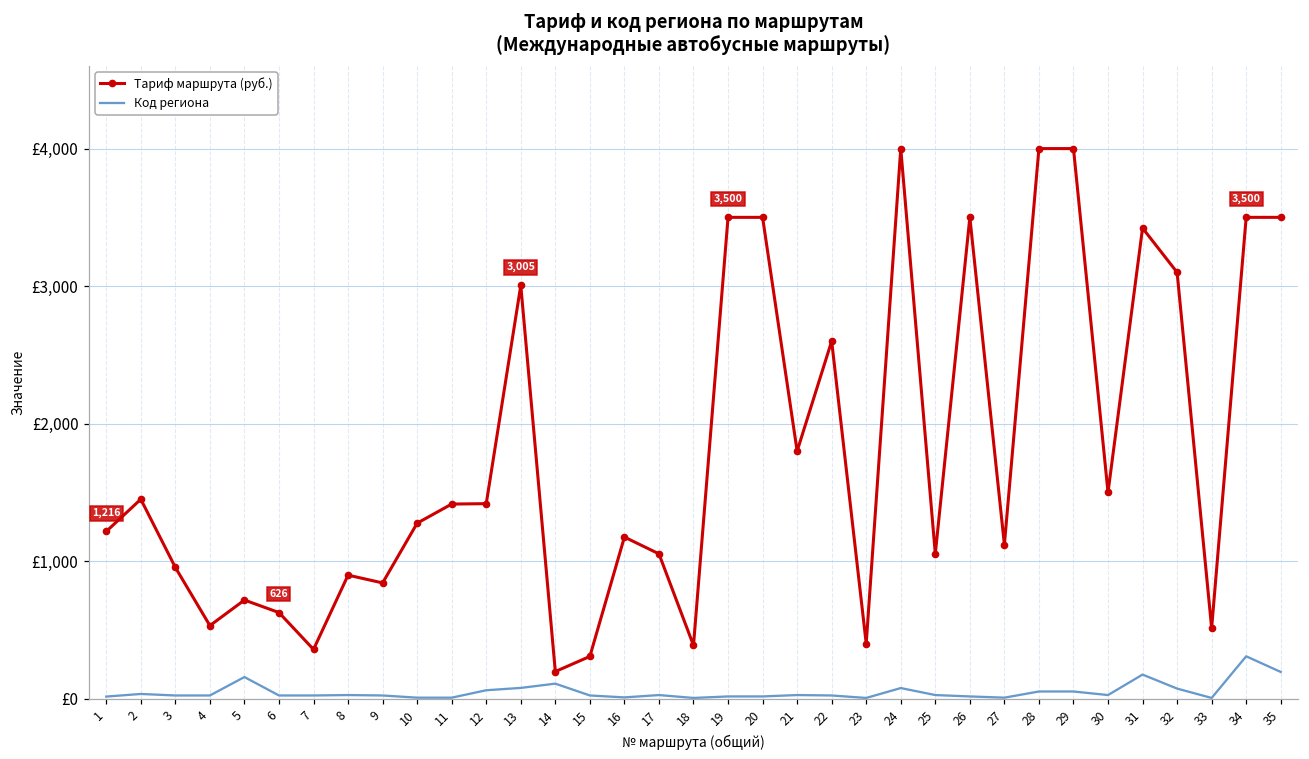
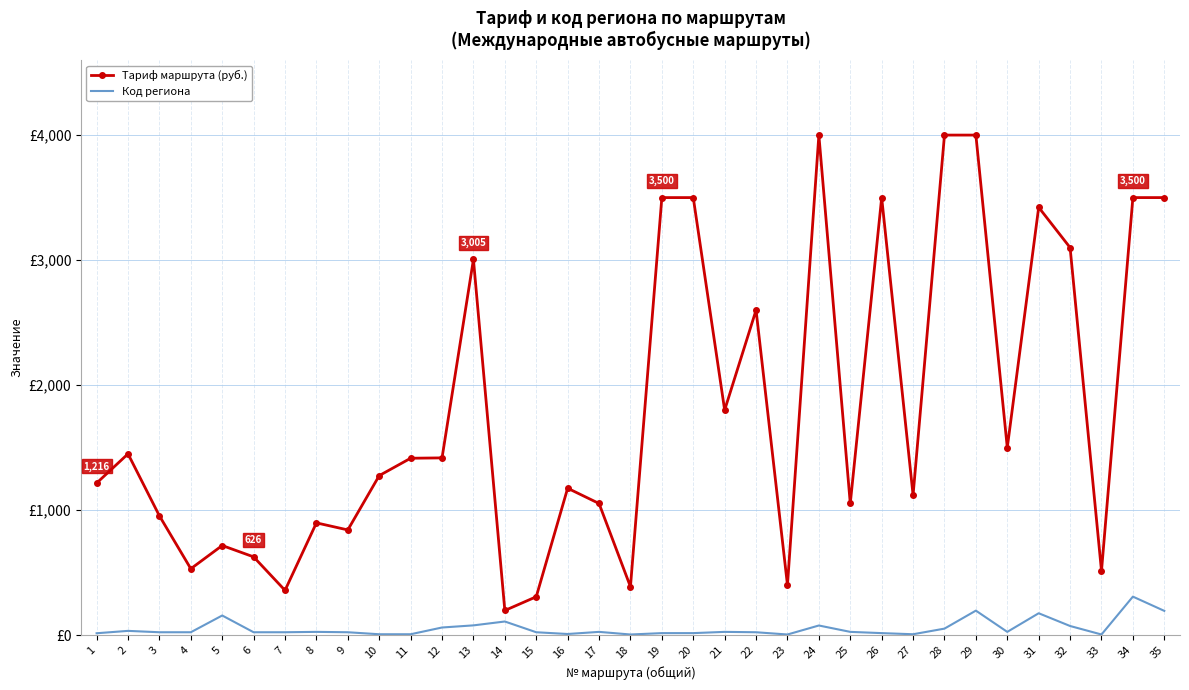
Код региона, 29: £50 -> £200
